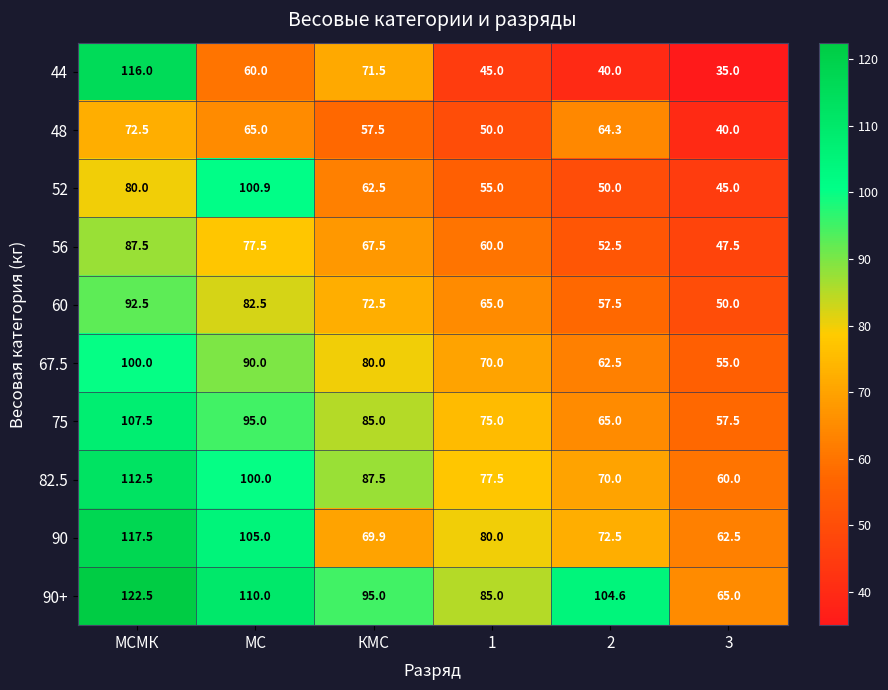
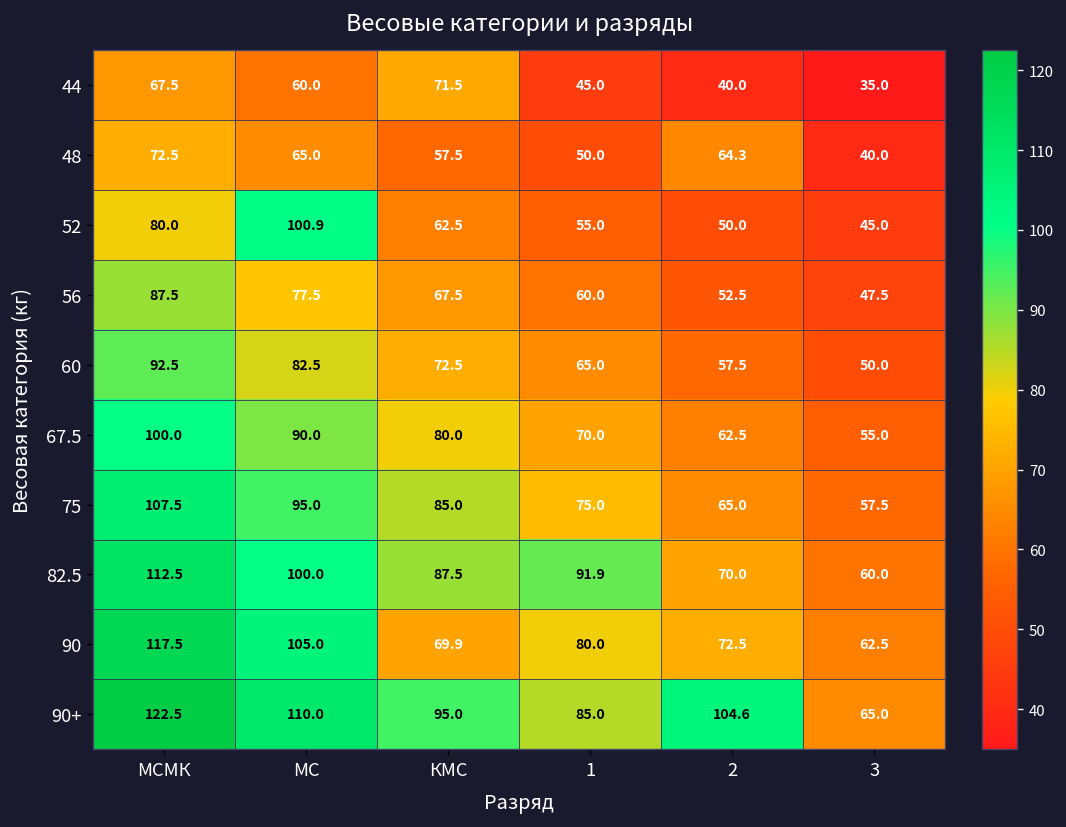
44, МСМК: 116.0 -> 67.5
82.5, 1: 77.5 -> 91.9
